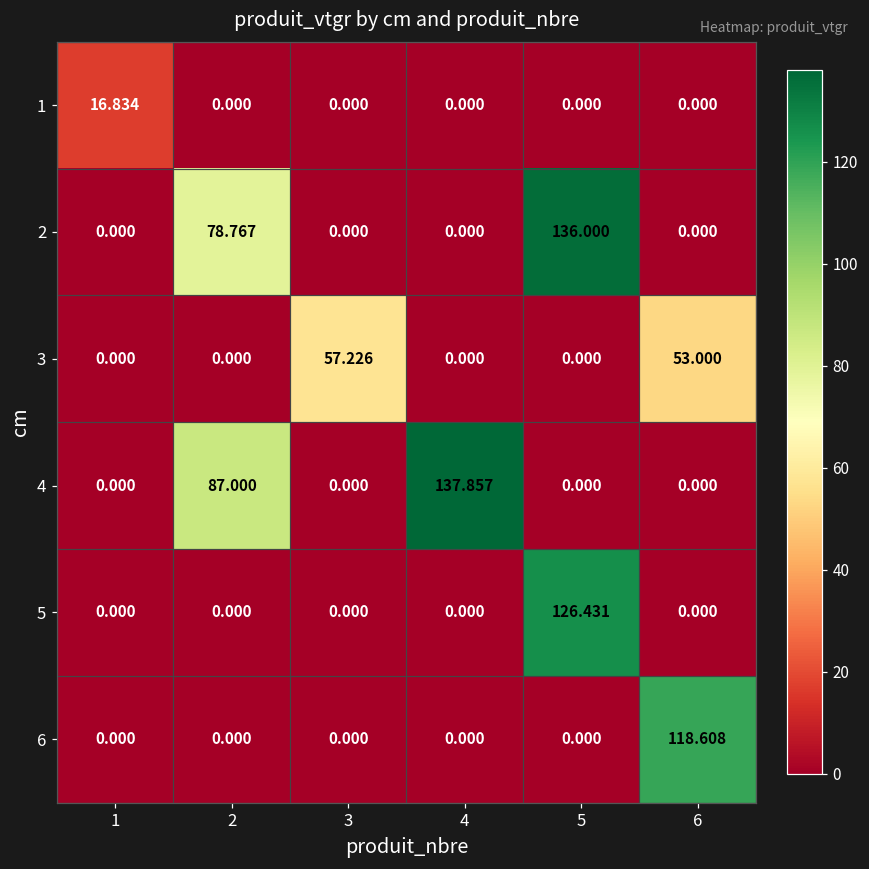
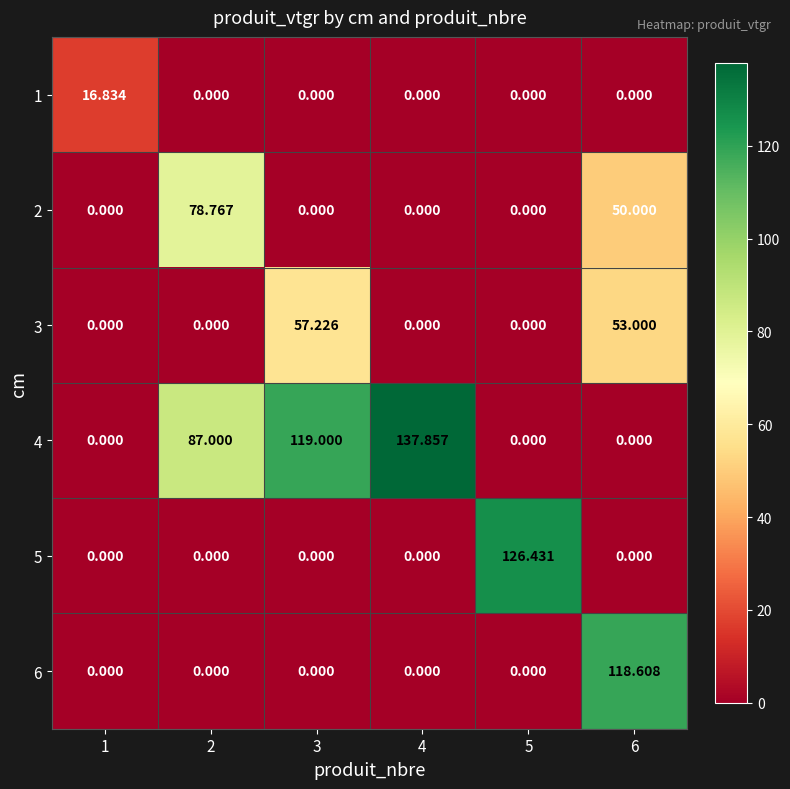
2, 5: 136.000 -> 0.000
2, 6: 0.000 -> 50.000
4, 3: 0.000 -> 119.000
